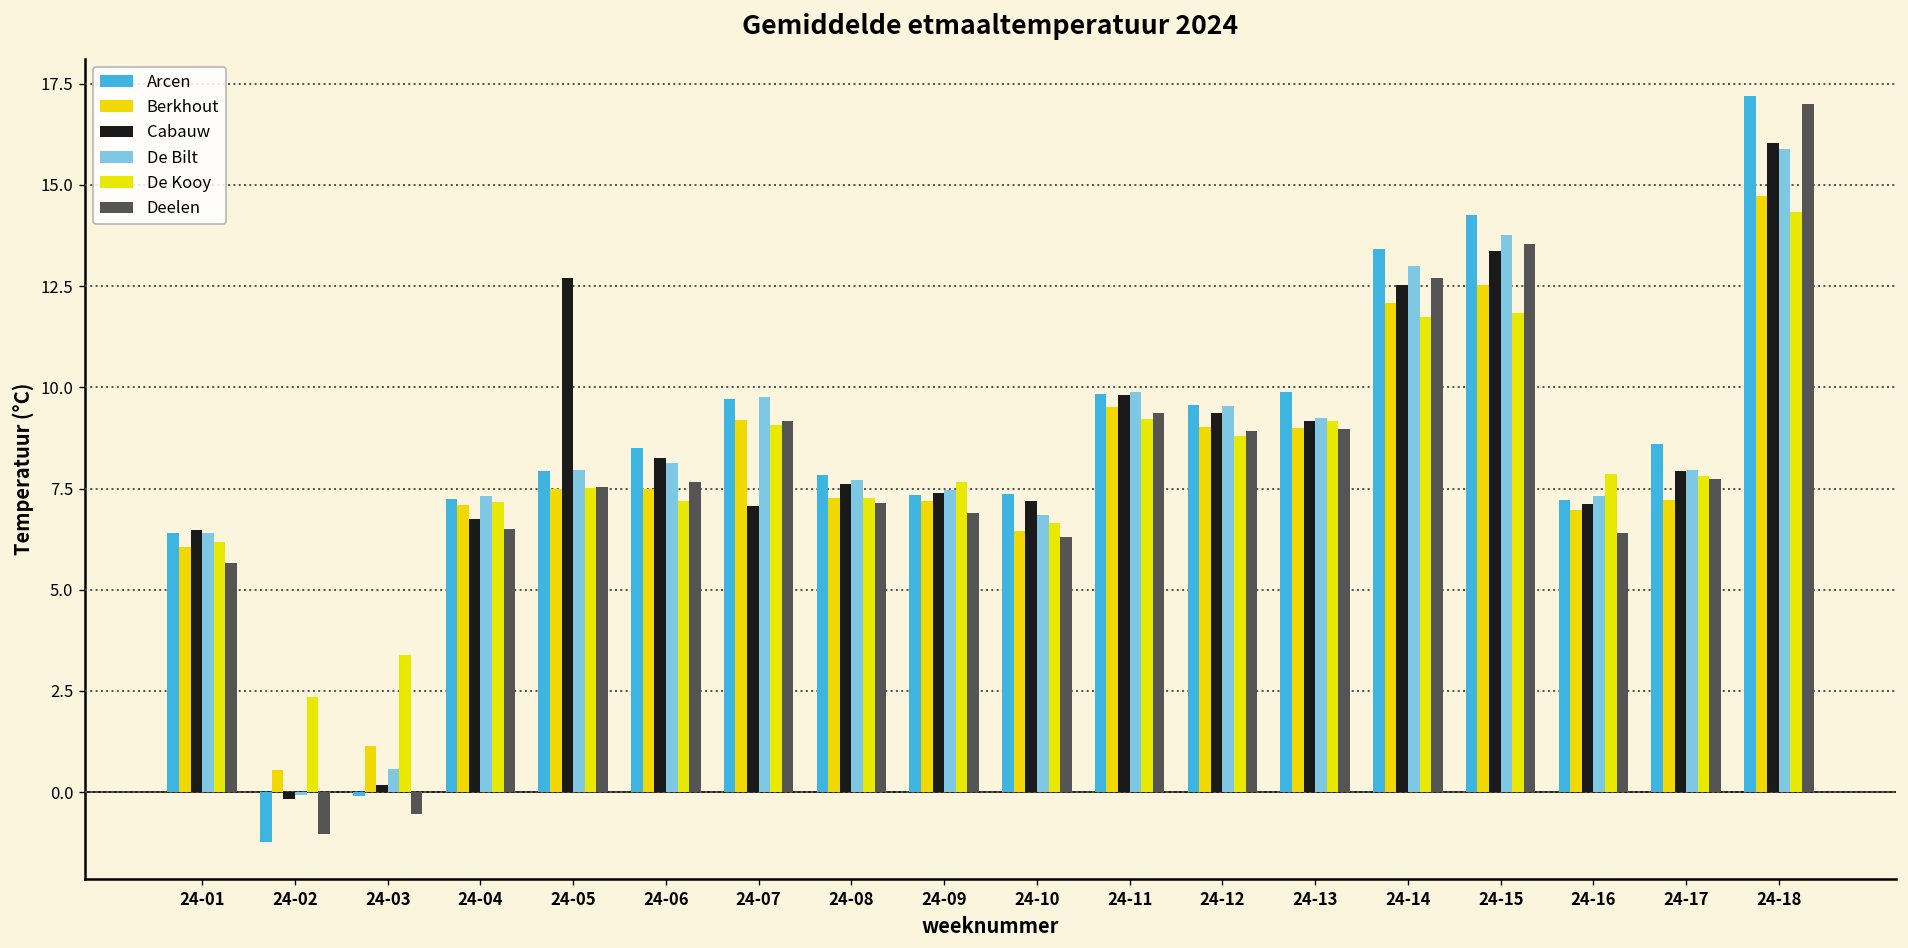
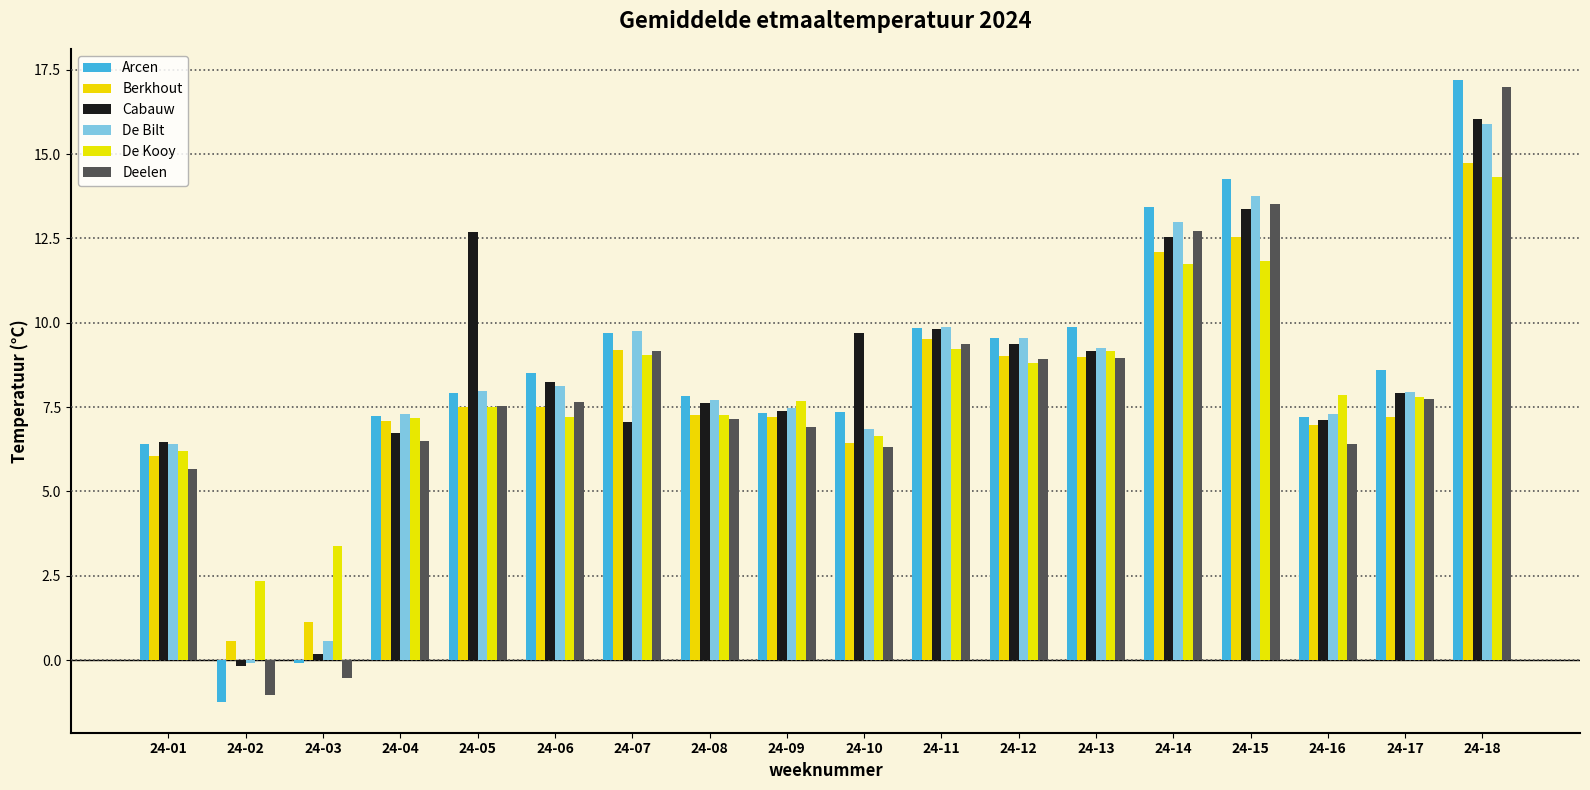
Cabauw, 24-10: 7.2 -> 9.7
